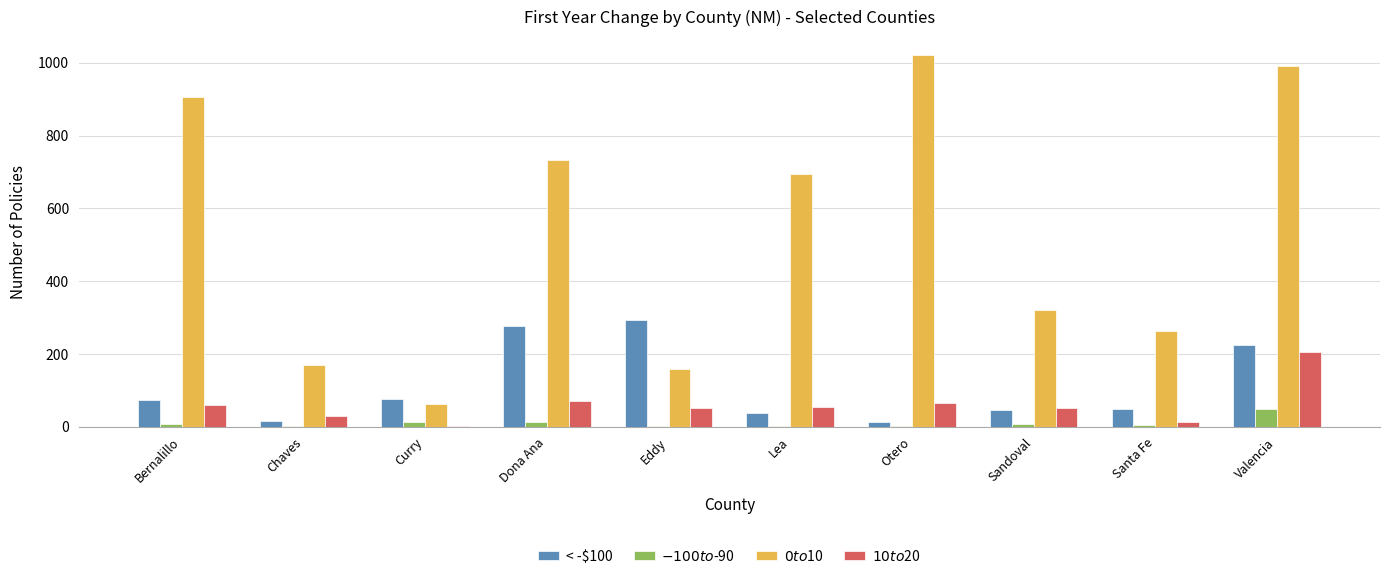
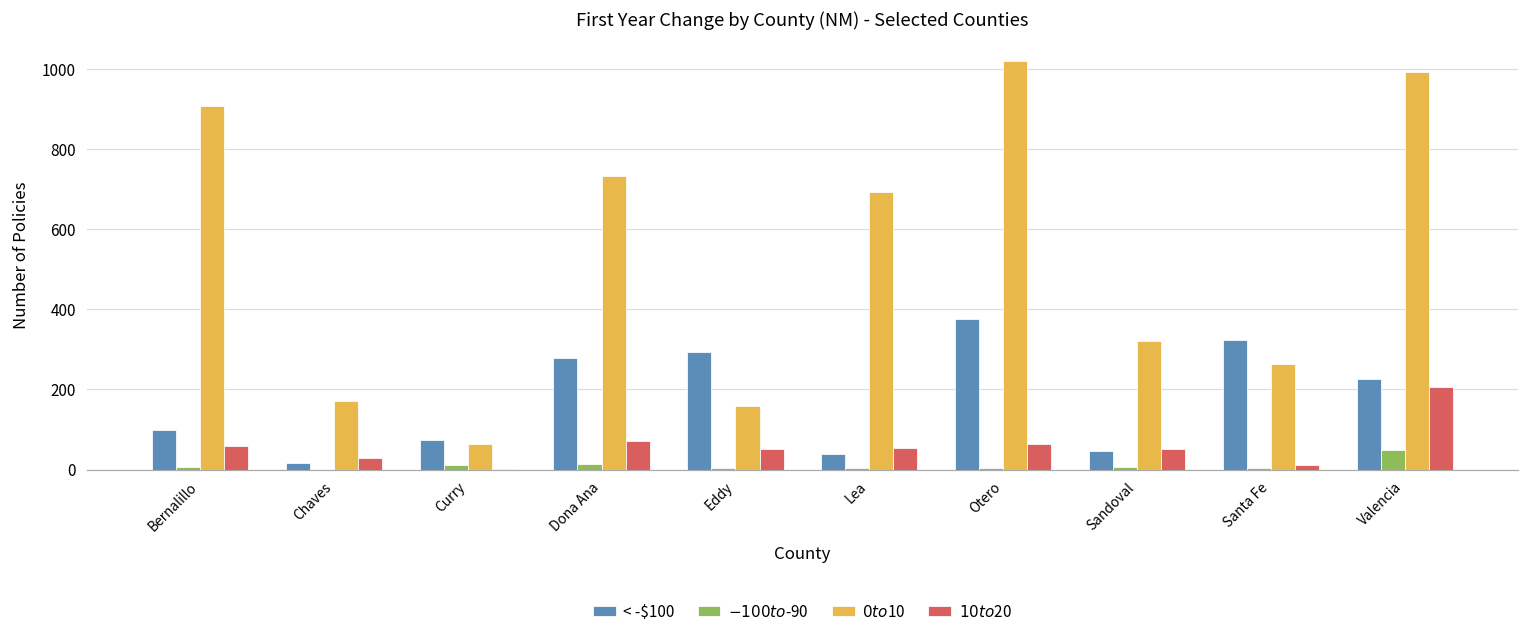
< -$100, Bernalillo: 70 -> 100
< -$100, Otero: 10 -> 380
< -$100, Santa Fe: 50 -> 320
